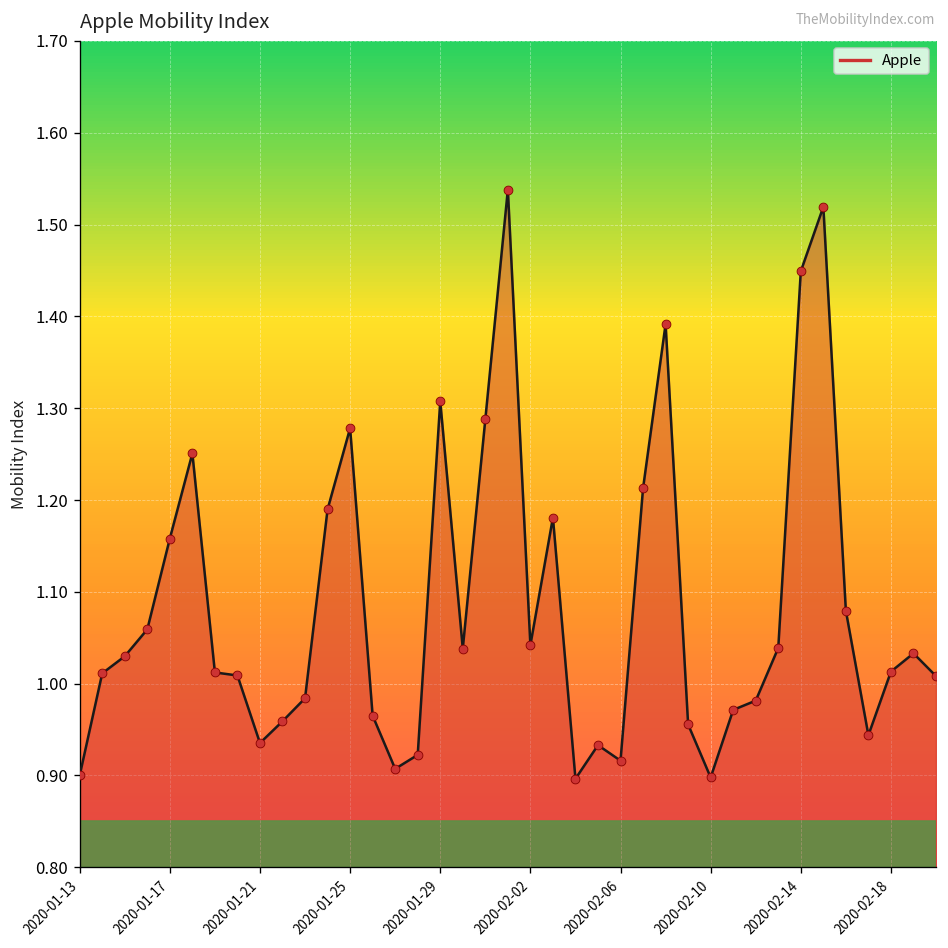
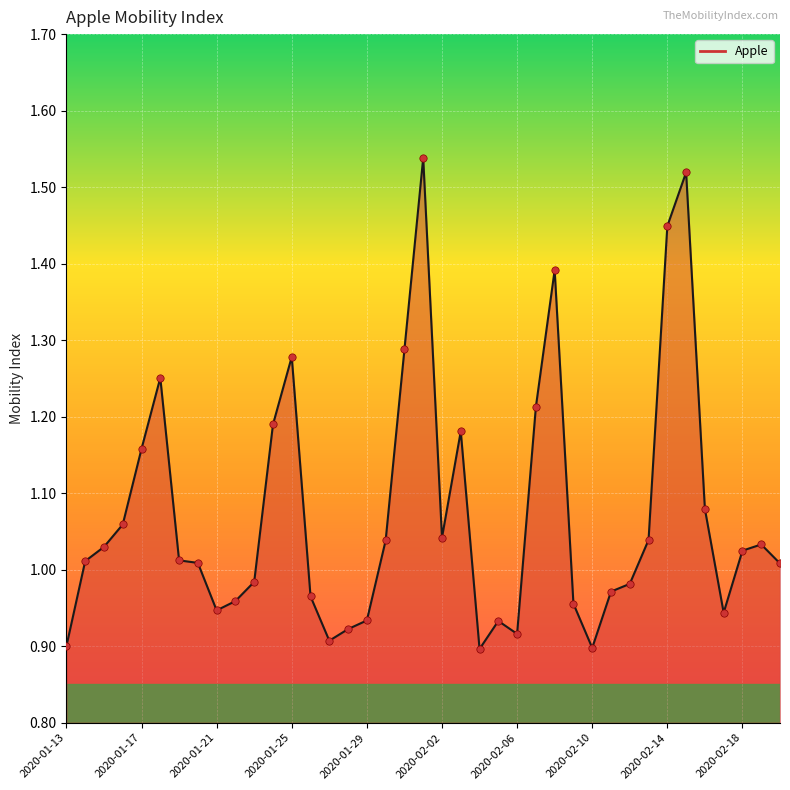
2020-01-21: 0.94 -> 0.95
2020-01-29: 1.31 -> 0.93
2020-02-18: 1.01 -> 1.02
